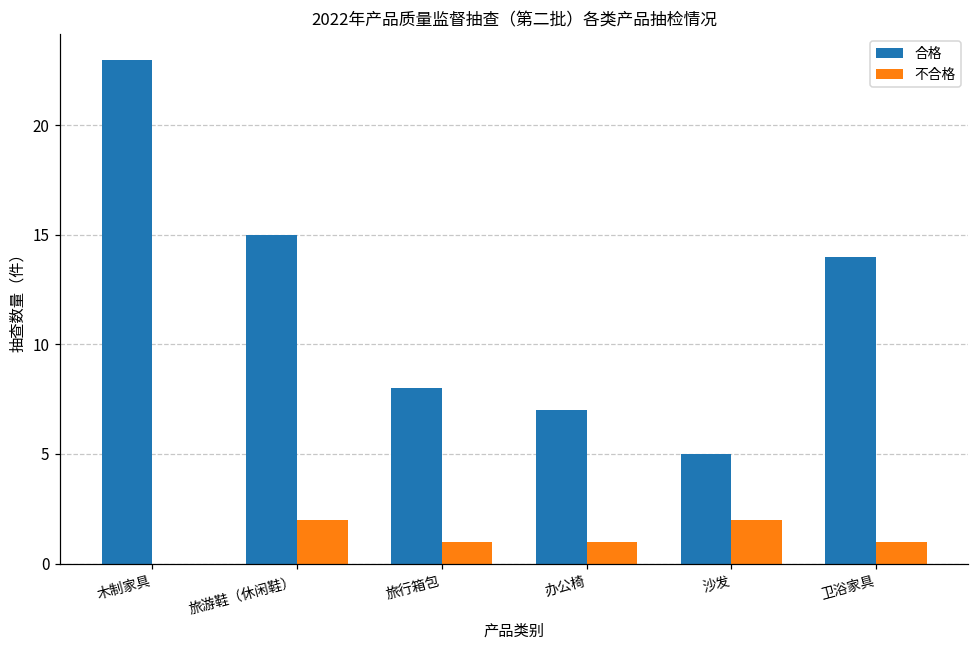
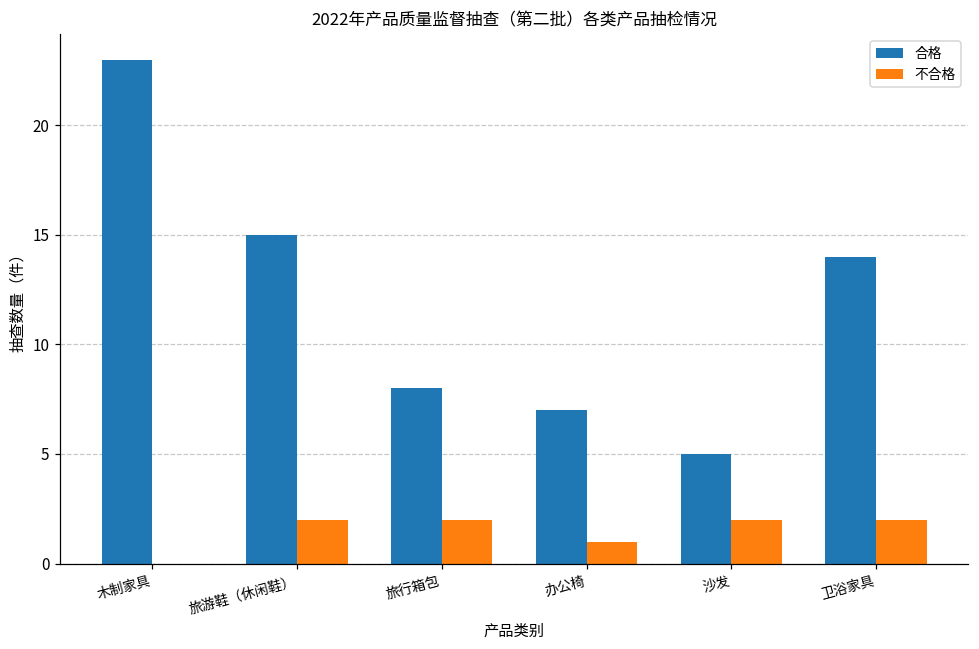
不合格, 旅行箱包: 1 -> 2
不合格, 卫浴家具: 1 -> 2
